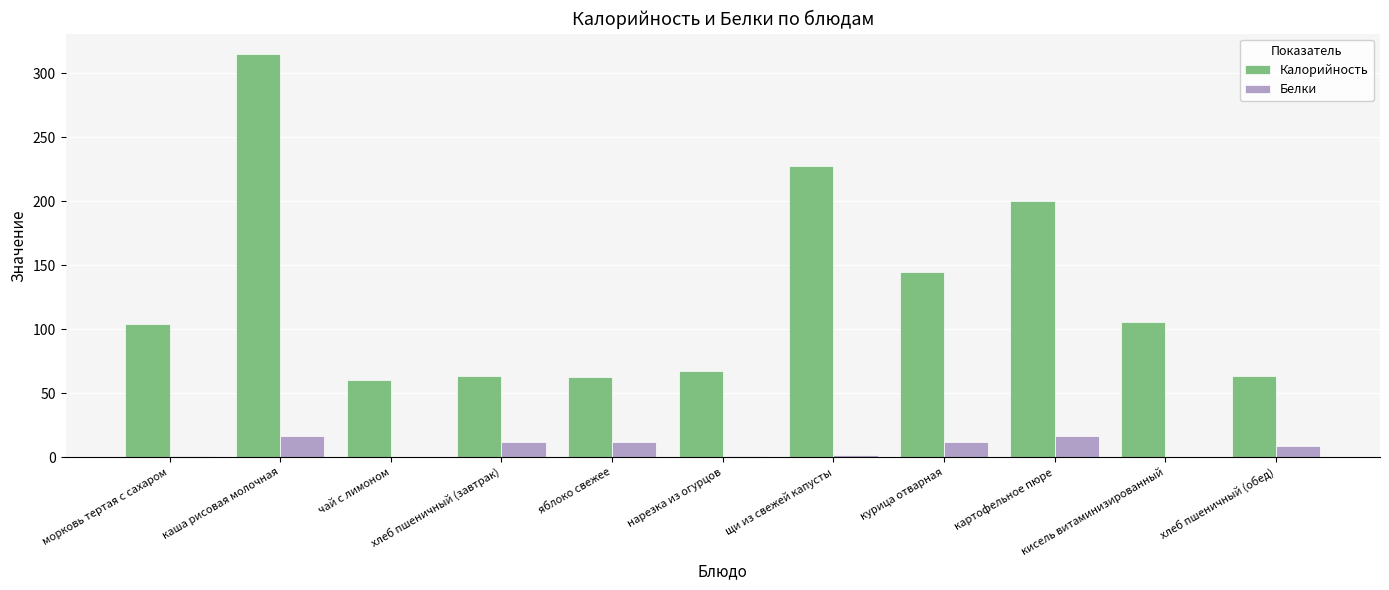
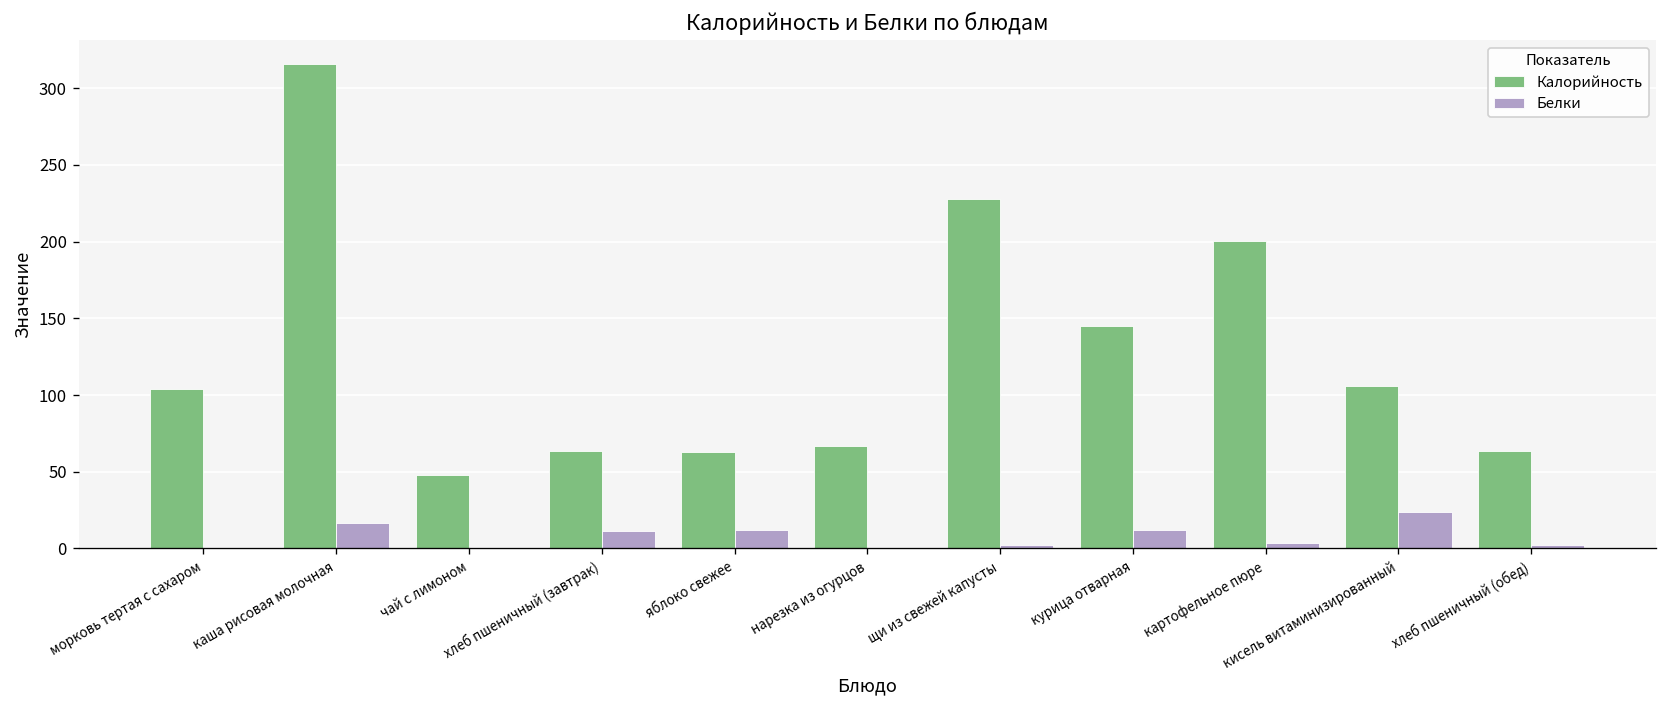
Калорийность, чай с лимоном: 60 -> 48
Белки, картофельное пюре: 16 -> 4
Белки, кисель витаминизированный: 0 -> 24
Белки, хлеб пшеничный (обед): 9 -> 2
